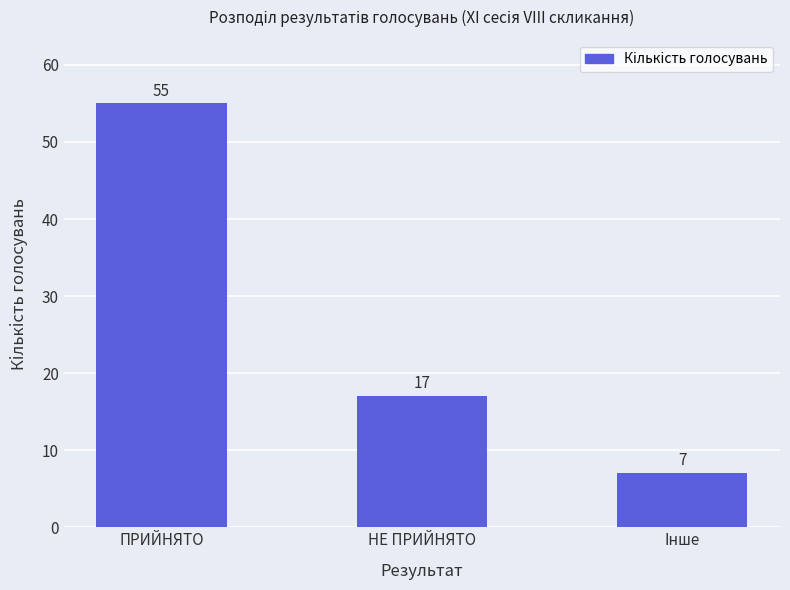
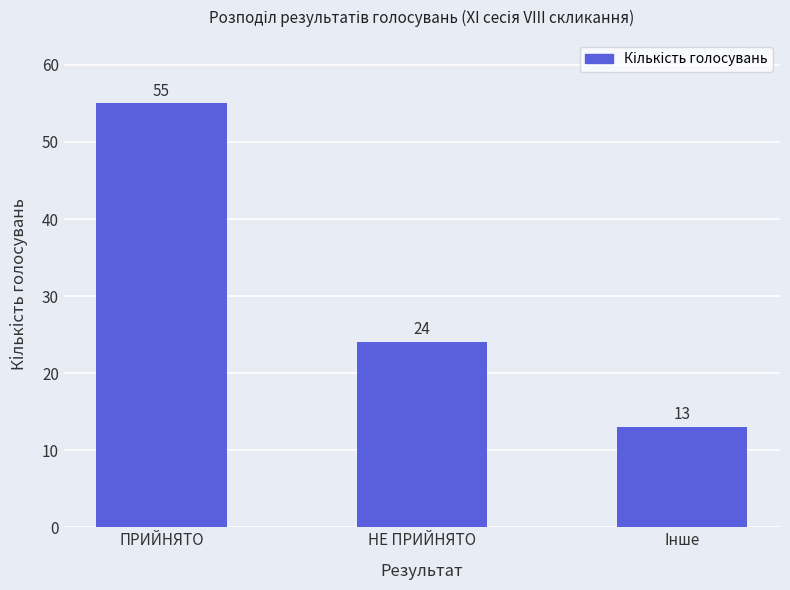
НЕ ПРИЙНЯТО: 17 -> 24
Інше: 7 -> 13
